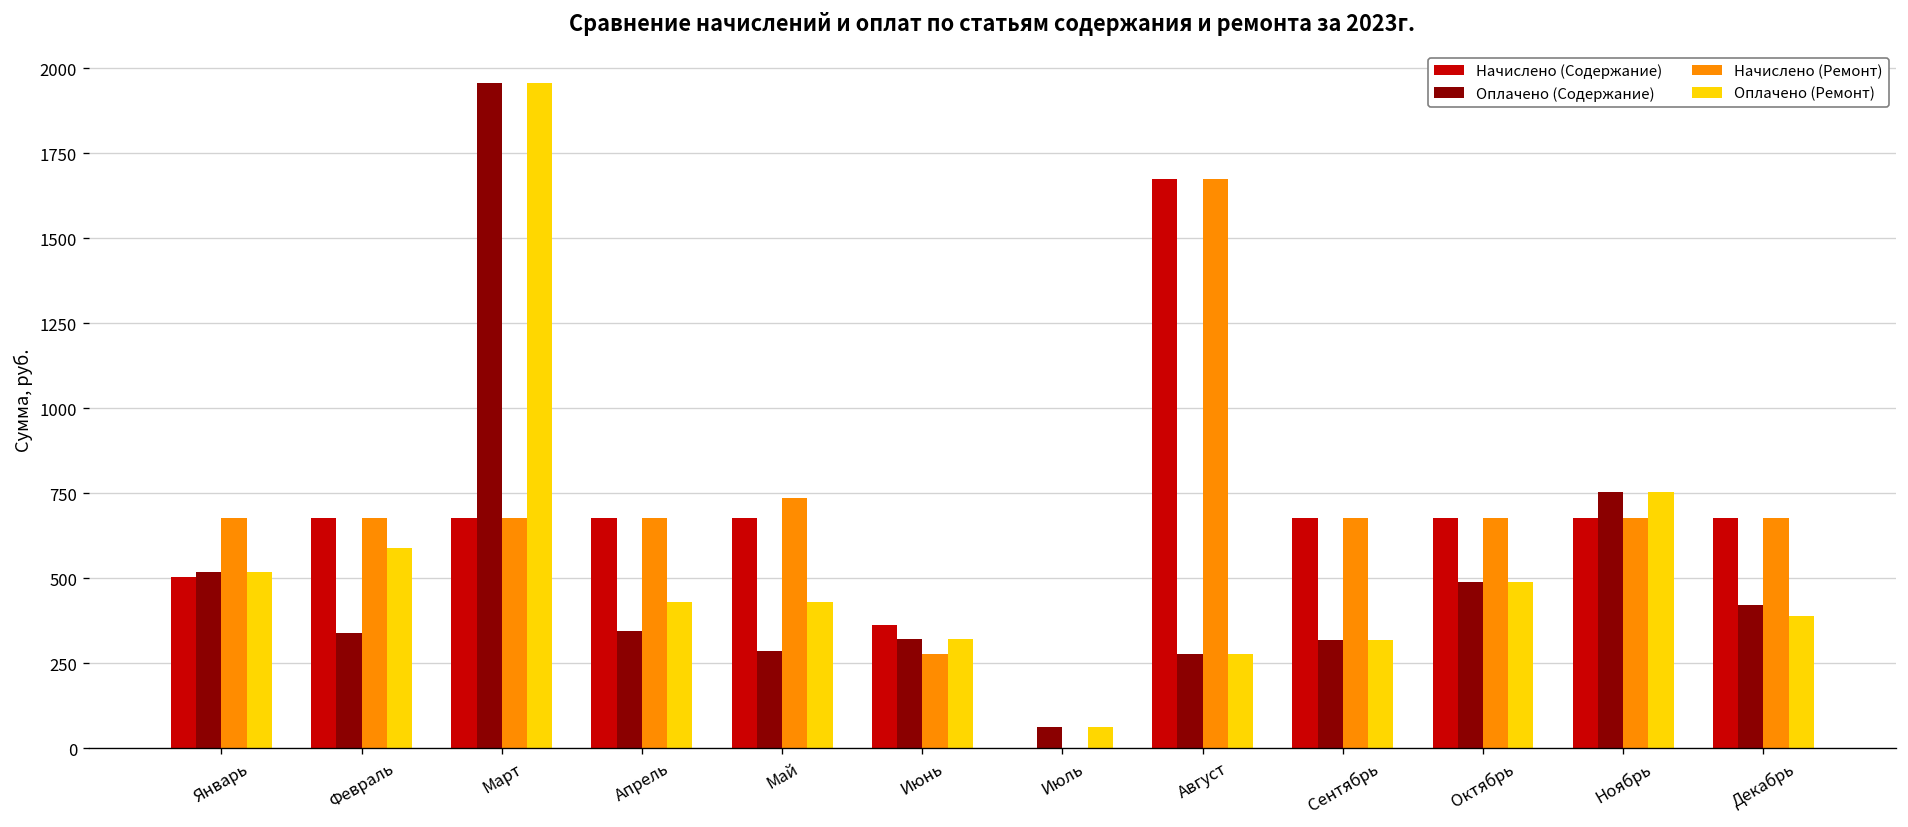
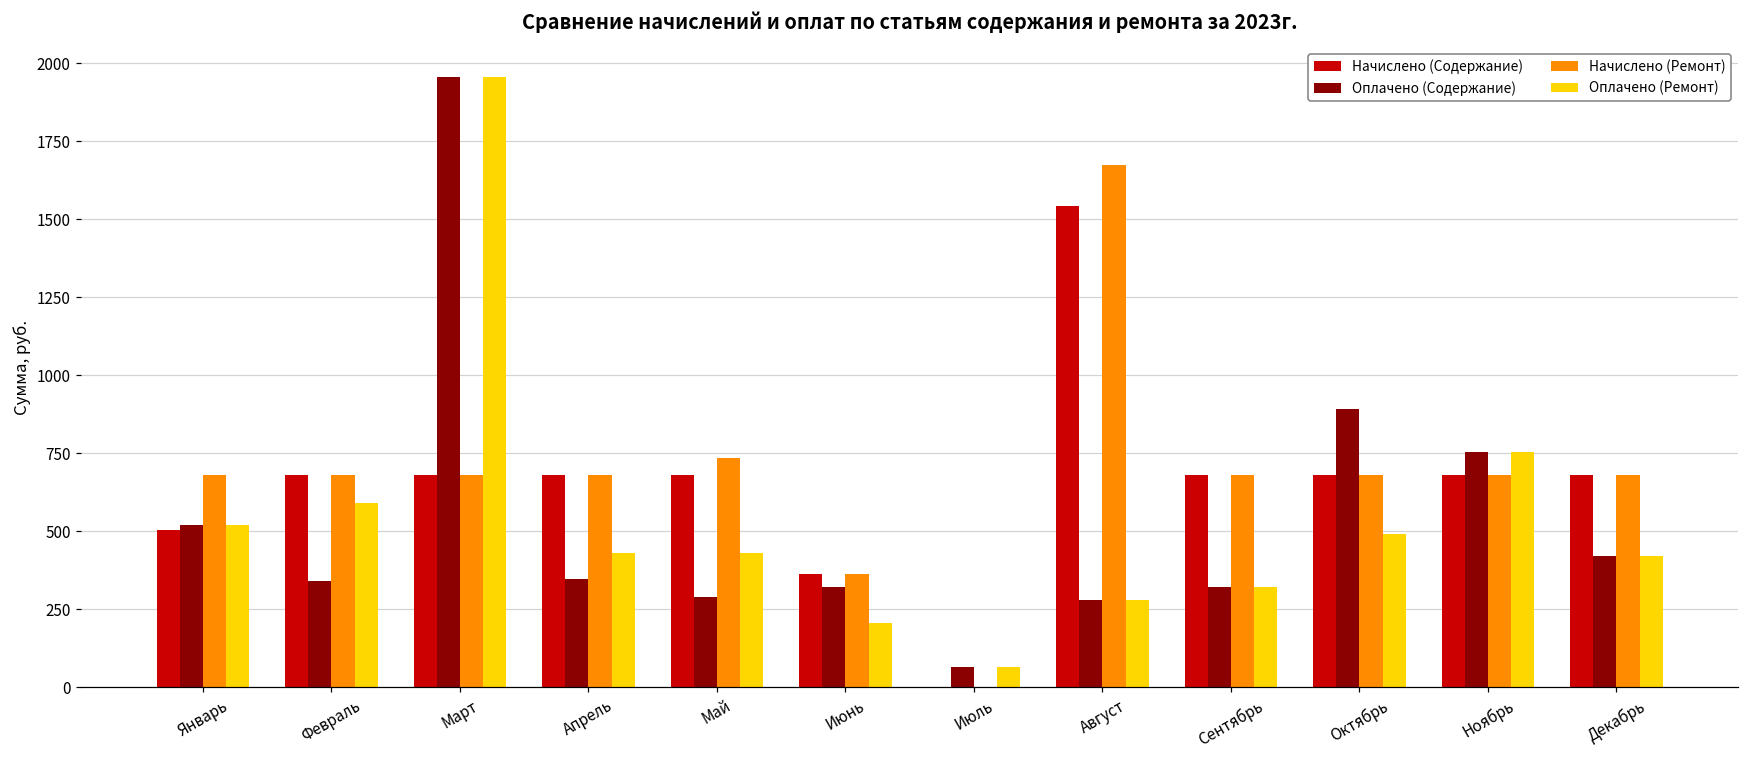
Начислено (Ремонт), Июнь: 280 -> 360
Оплачено (Ремонт), Июнь: 320 -> 210
Начислено (Содержание), Август: 1680 -> 1540
Оплачено (Содержание), Октябрь: 490 -> 890
Оплачено (Ремонт), Декабрь: 390 -> 420
